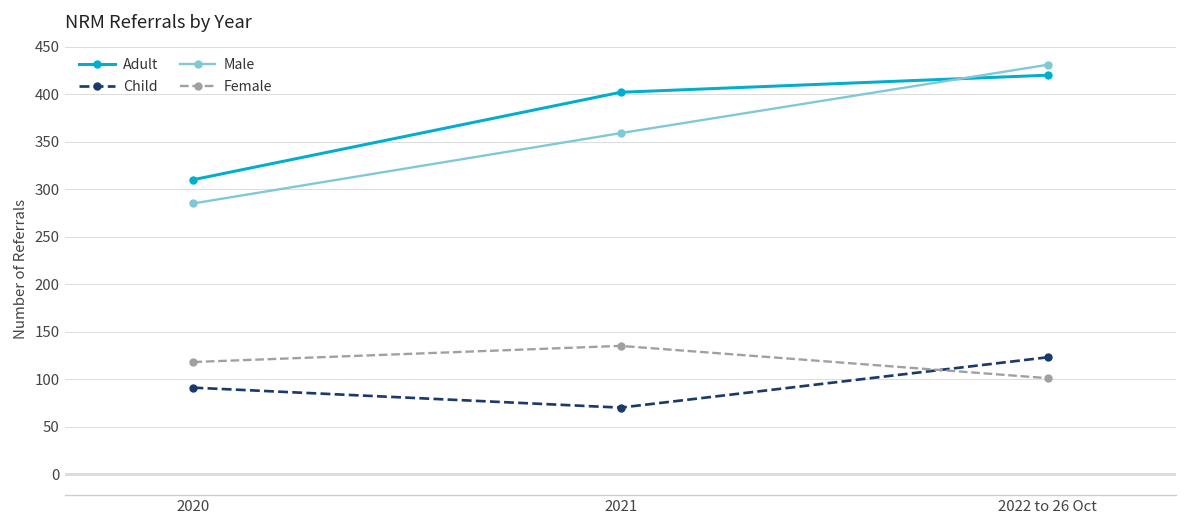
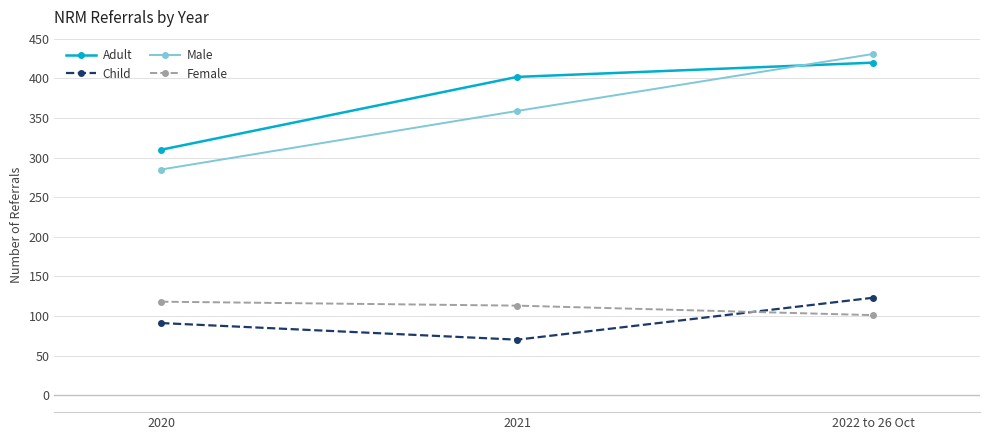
Female, 2021: 140 -> 110
